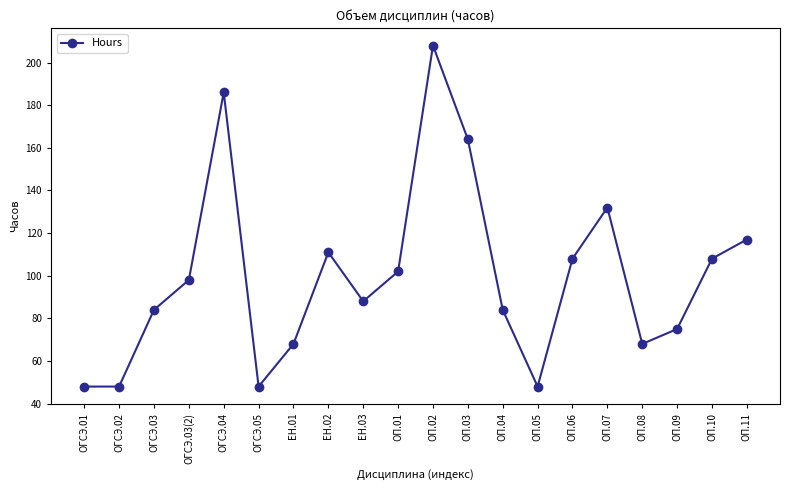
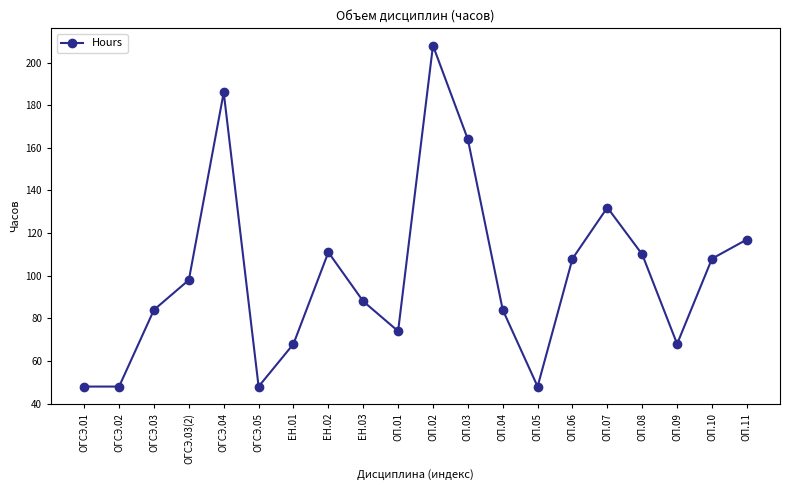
ОП.01: 102 -> 74
ОП.08: 68 -> 110
ОП.09: 75 -> 68
